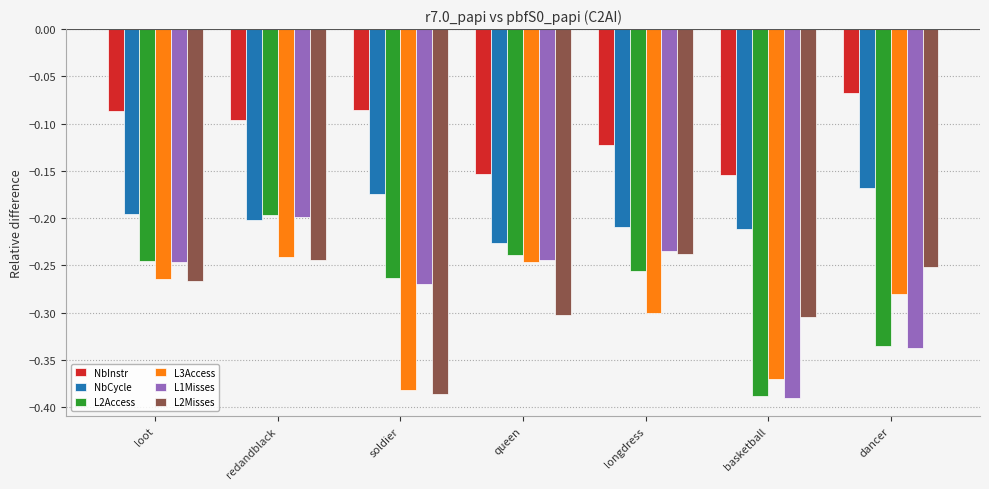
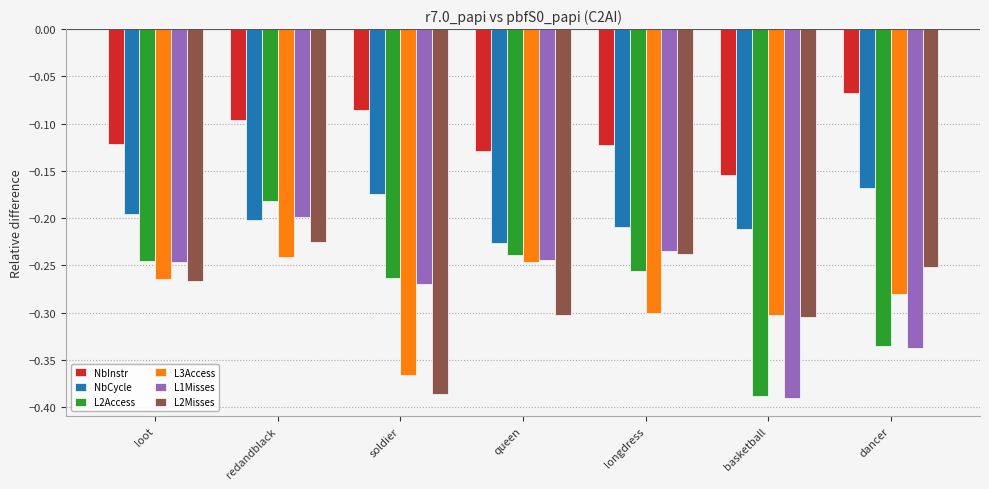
NbInstr, loot: -0.09 -> -0.12
L2Access, redandblack: -0.20 -> -0.18
L2Misses, redandblack: -0.24 -> -0.23
L3Access, soldier: -0.38 -> -0.37
NbInstr, queen: -0.15 -> -0.13
L3Access, basketball: -0.37 -> -0.30
